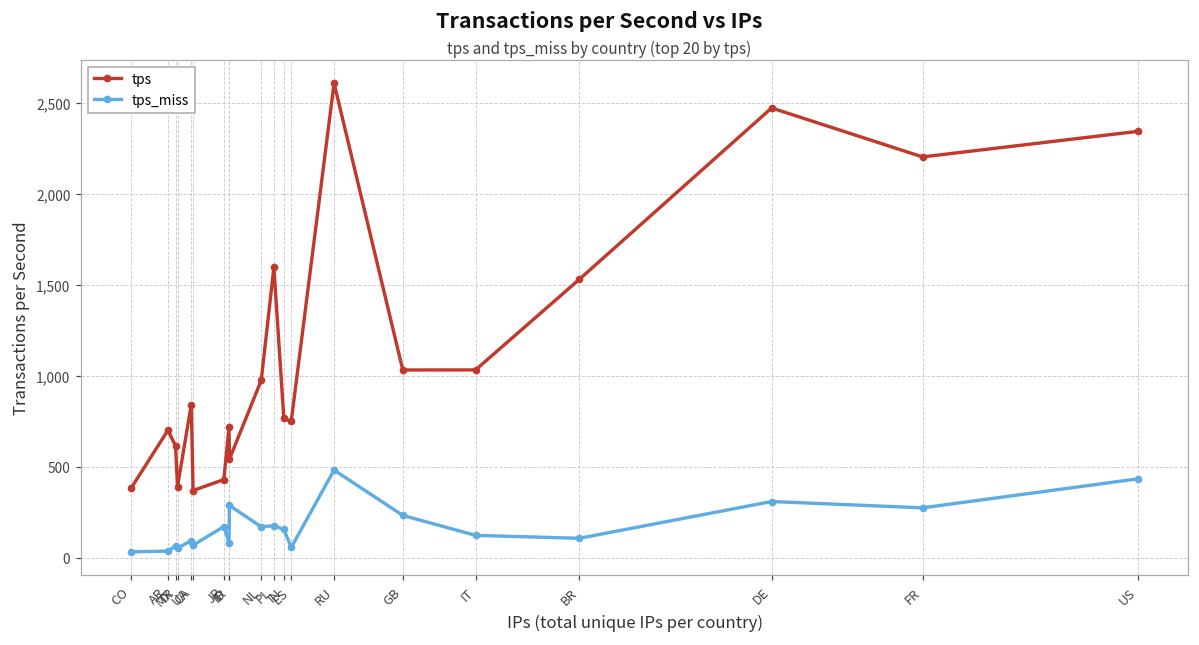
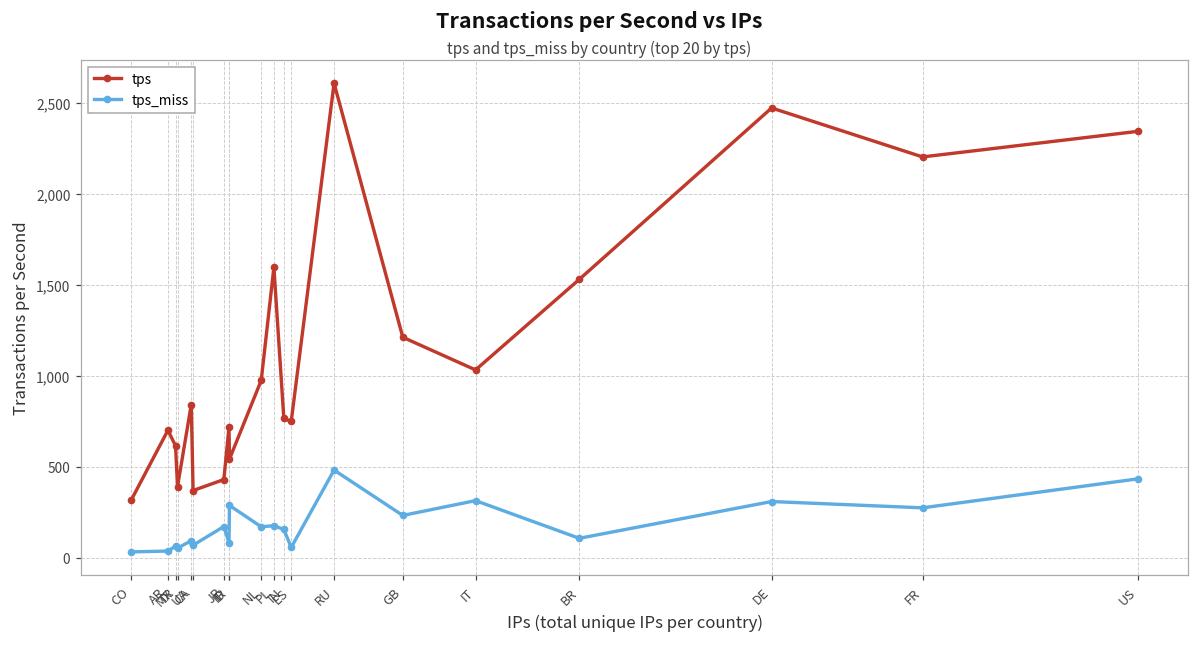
tps, CO: 390 -> 320
tps, GB: 1,030 -> 1,210
tps_miss, IT: 120 -> 320
